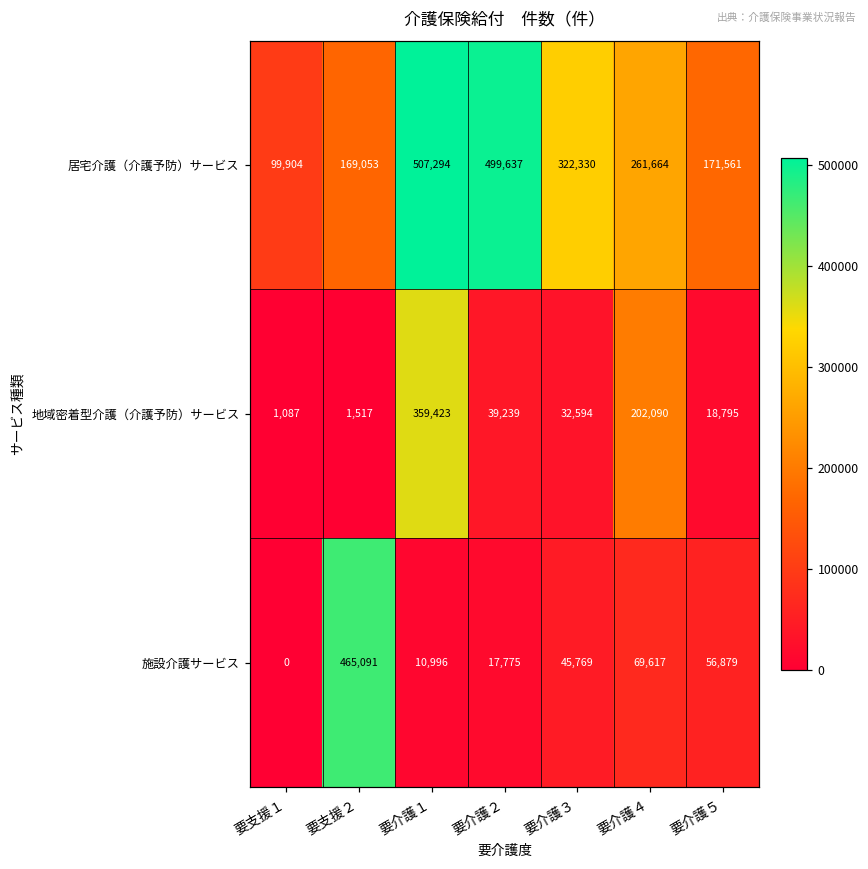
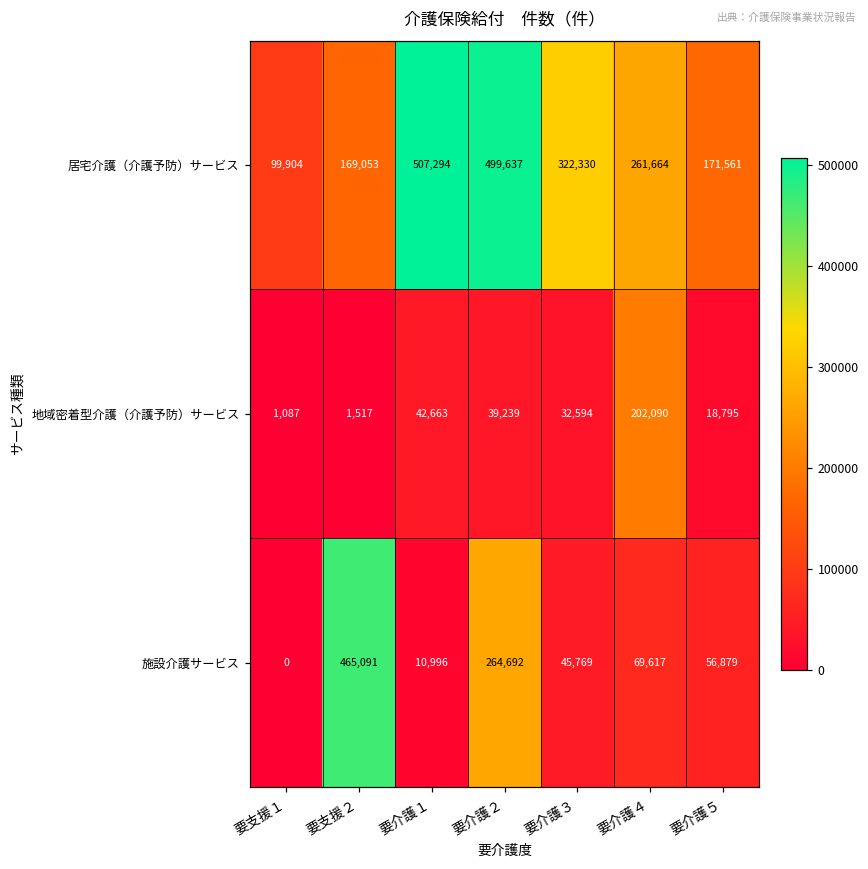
地域密着型介護（介護予防）サービス, 要介護１: 359,423 -> 42,663
施設介護サービス, 要介護２: 17,775 -> 264,692
